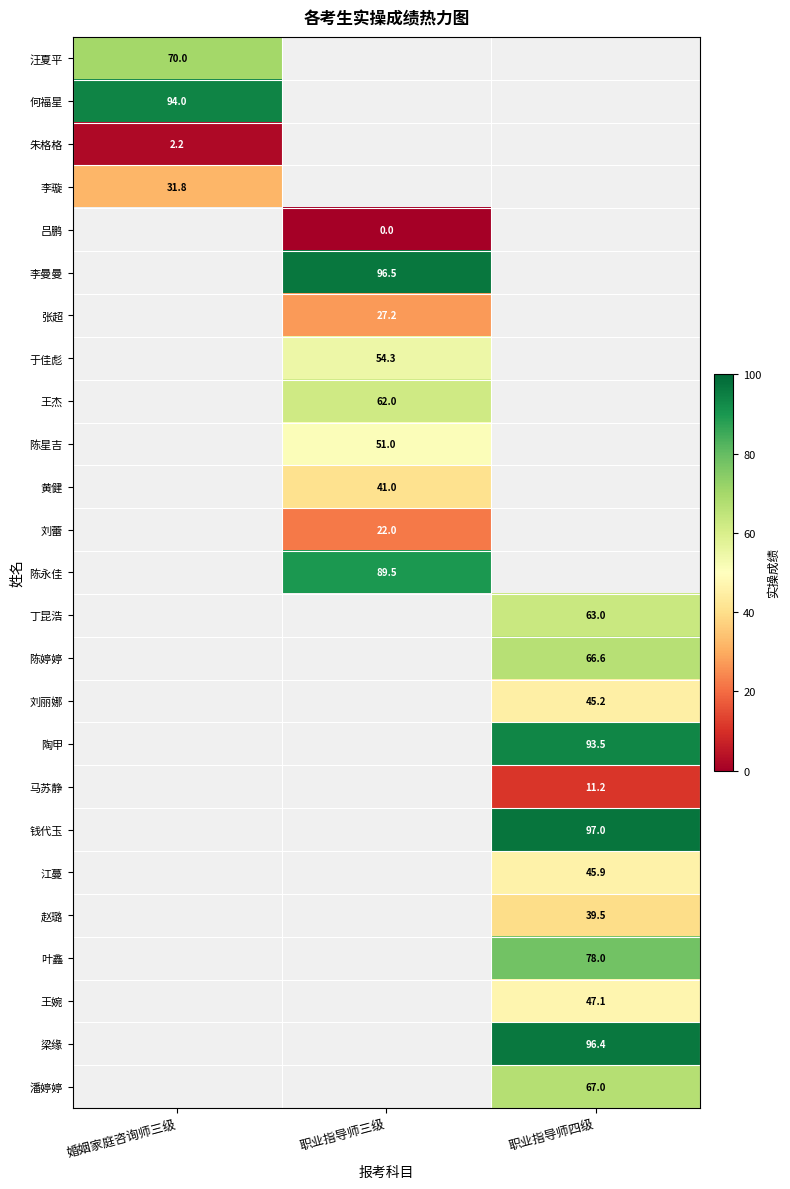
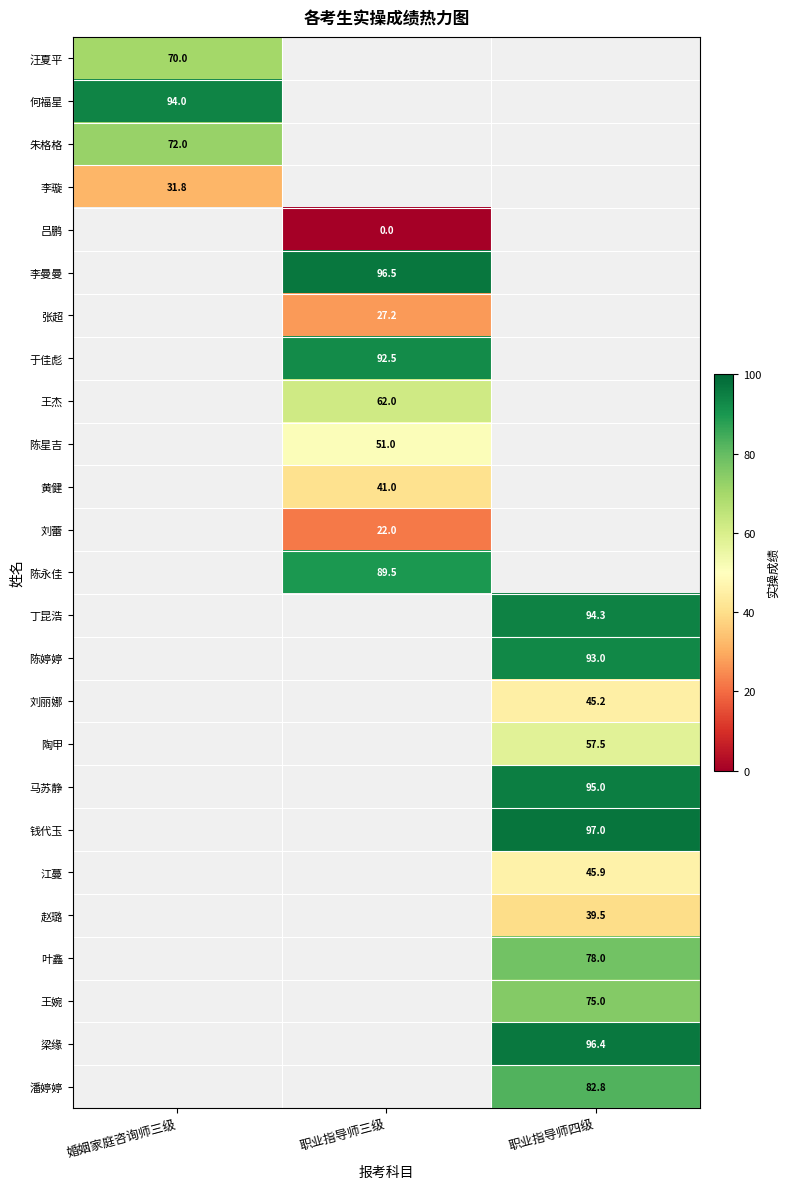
朱格格, 婚姻家庭咨询师三级: 2.2 -> 72.0
于佳彪, 职业指导师三级: 54.3 -> 92.5
丁昆浩, 职业指导师四级: 63.0 -> 94.3
陈婷婷, 职业指导师四级: 66.6 -> 93.0
陶甲, 职业指导师四级: 93.5 -> 57.5
马苏静, 职业指导师四级: 11.2 -> 95.0
王婉, 职业指导师四级: 47.1 -> 75.0
潘婷婷, 职业指导师四级: 67.0 -> 82.8
